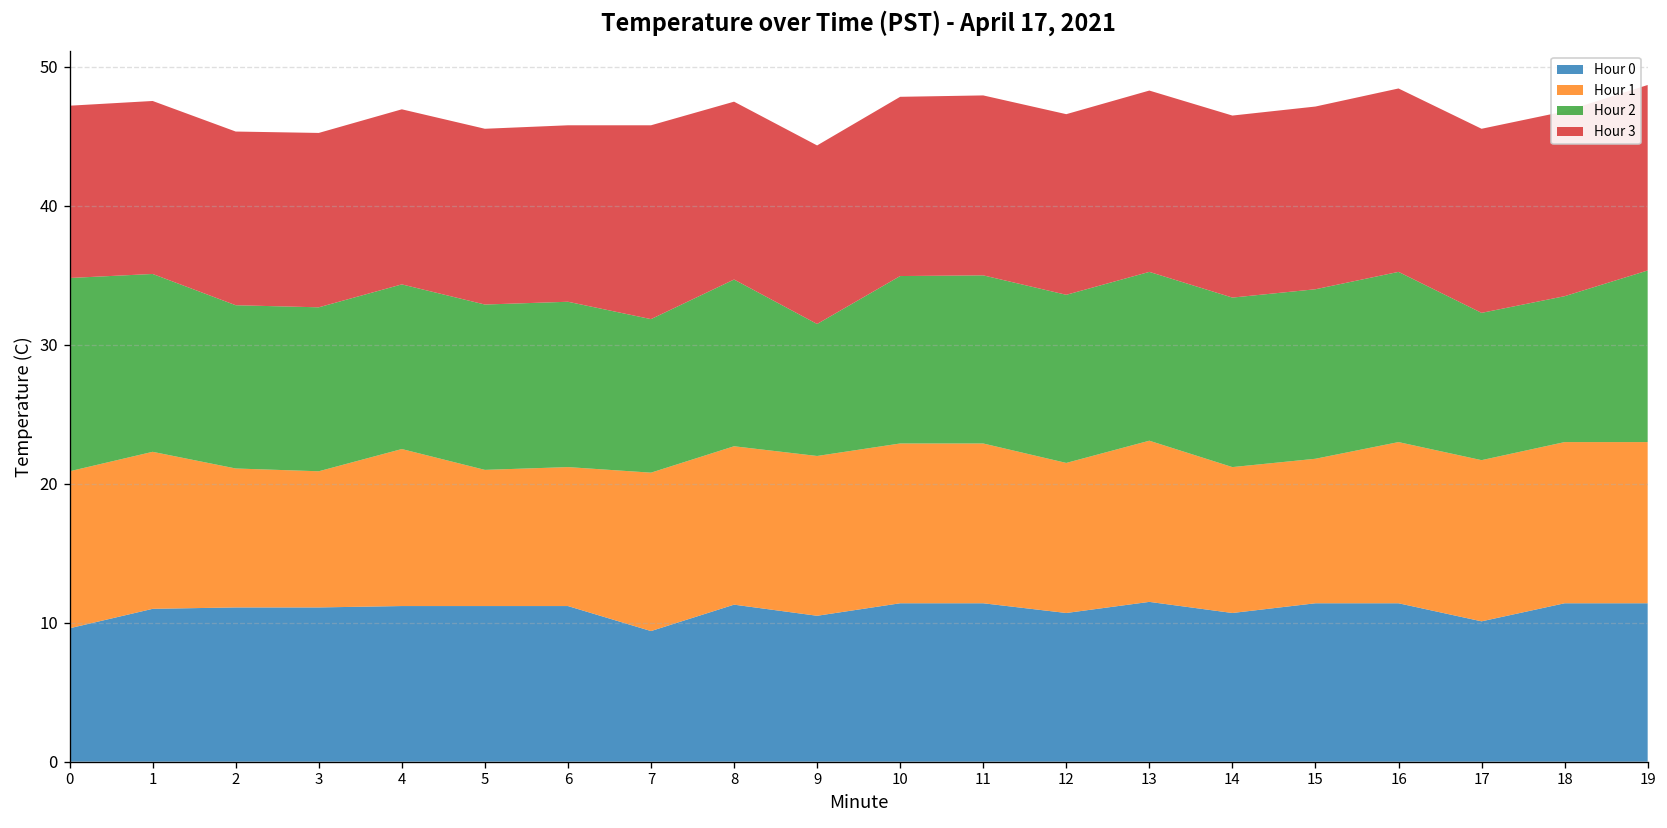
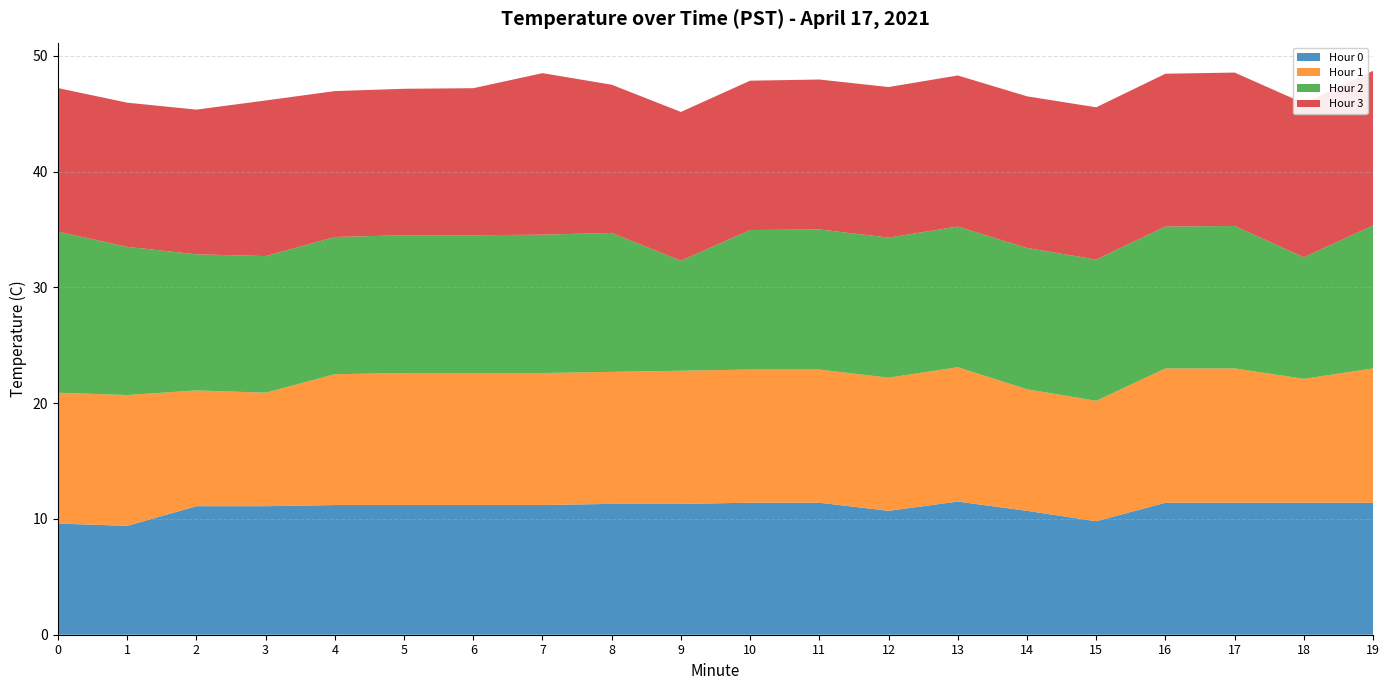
Hour 0, 1: 11.0 -> 9.4
Hour 3, 3: 12.5 -> 13.4
Hour 1, 5: 9.8 -> 11.4
Hour 1, 6: 10.0 -> 11.4
Hour 0, 7: 9.4 -> 11.2
Hour 2, 7: 11.1 -> 11.9
Hour 0, 9: 10.5 -> 11.3
Hour 1, 12: 10.8 -> 11.5
Hour 0, 15: 11.4 -> 9.8
Hour 0, 17: 10.1 -> 11.4
Hour 2, 17: 10.6 -> 12.3
Hour 1, 18: 11.6 -> 10.7
